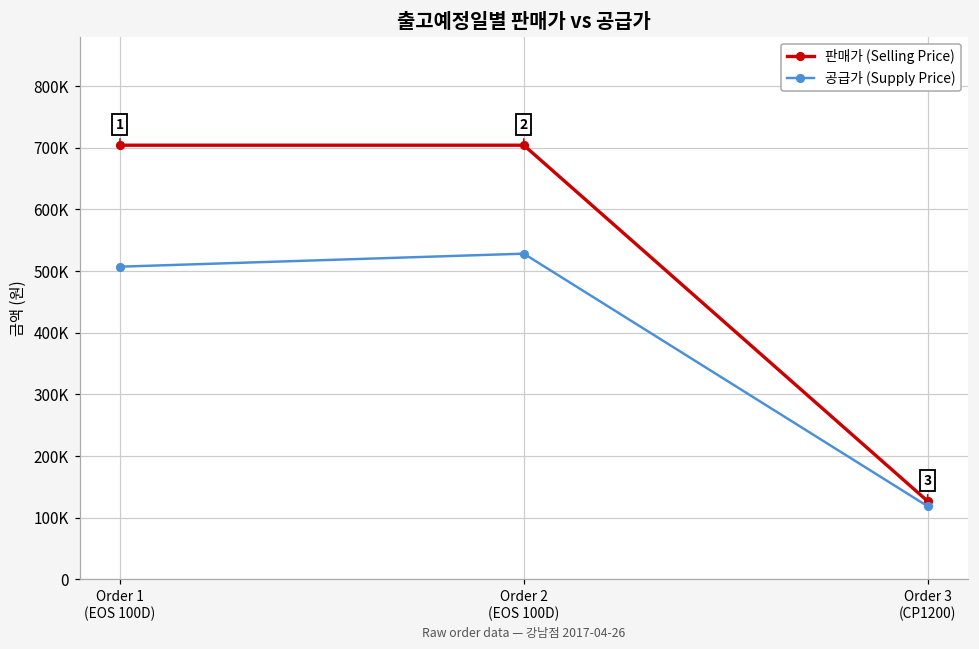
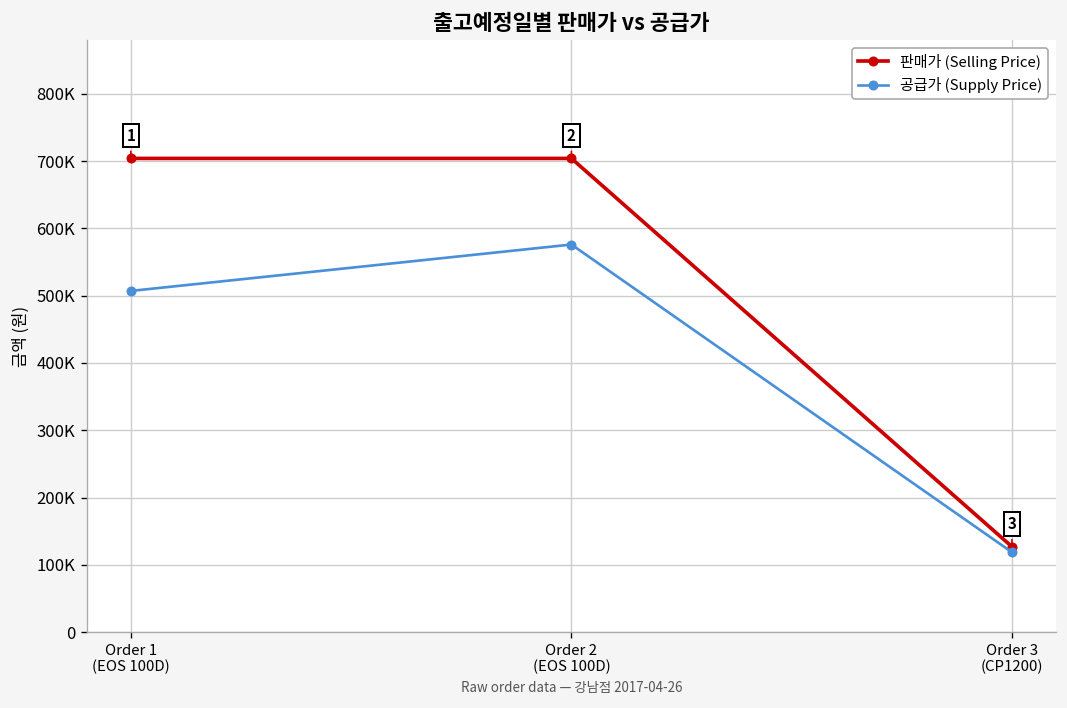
공급가 (Supply Price), Order 2 (EOS 100D): 530000 -> 580000
